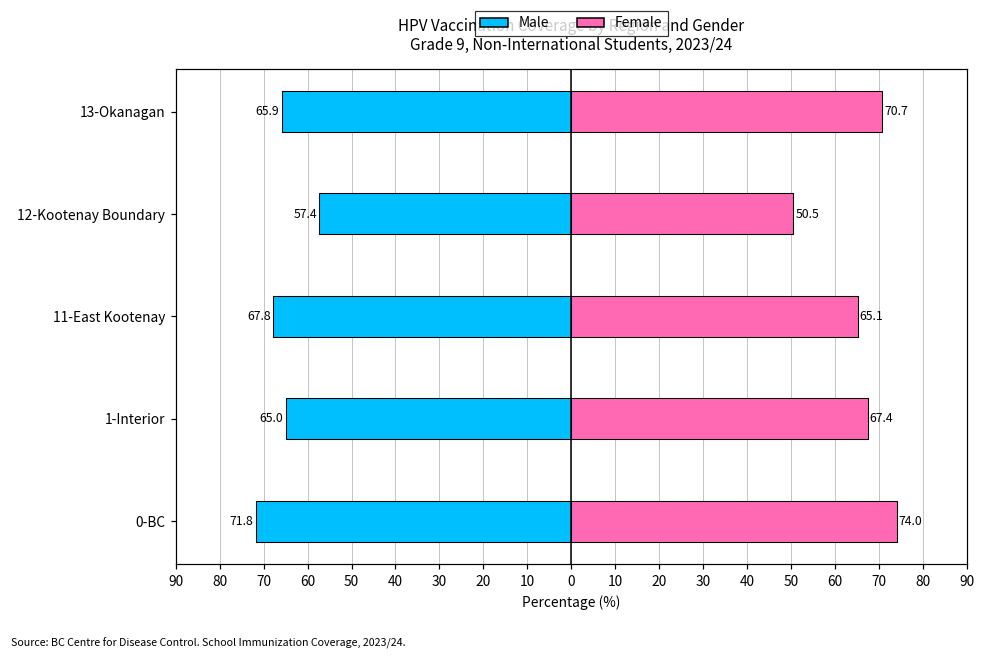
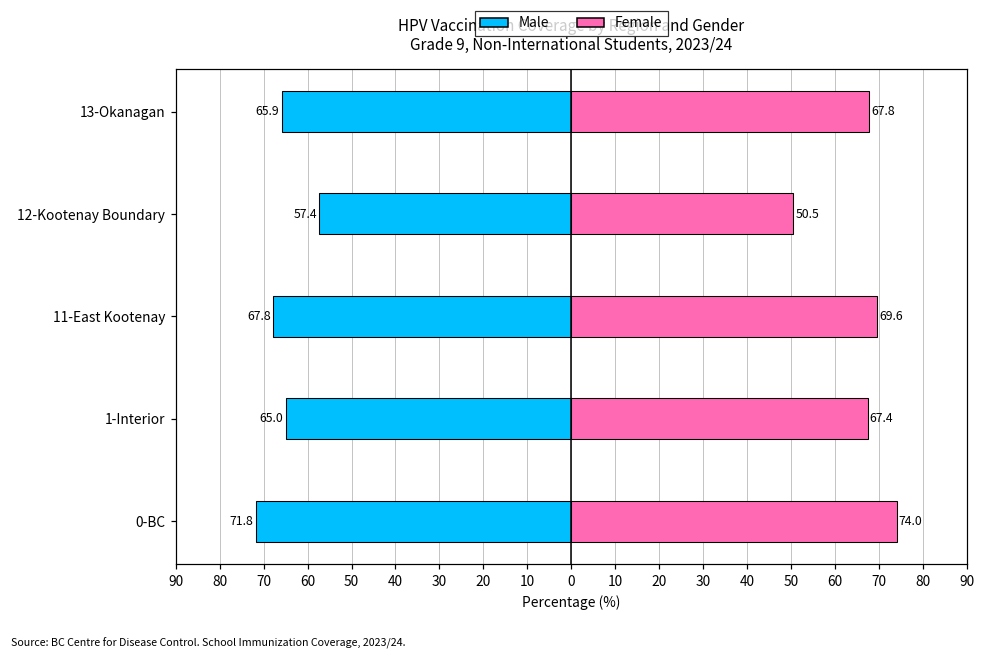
Female, 13-Okanagan: 70.7 -> 67.8
Female, 11-East Kootenay: 65.1 -> 69.6
